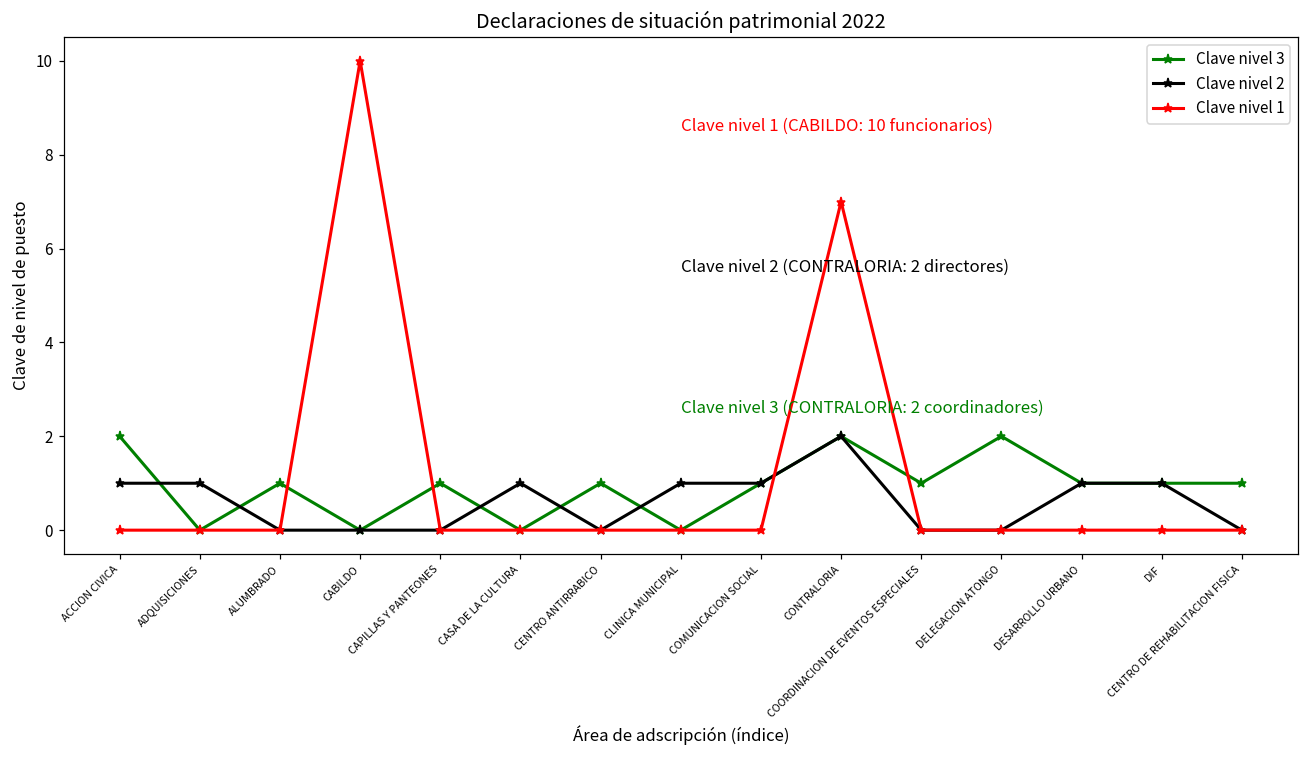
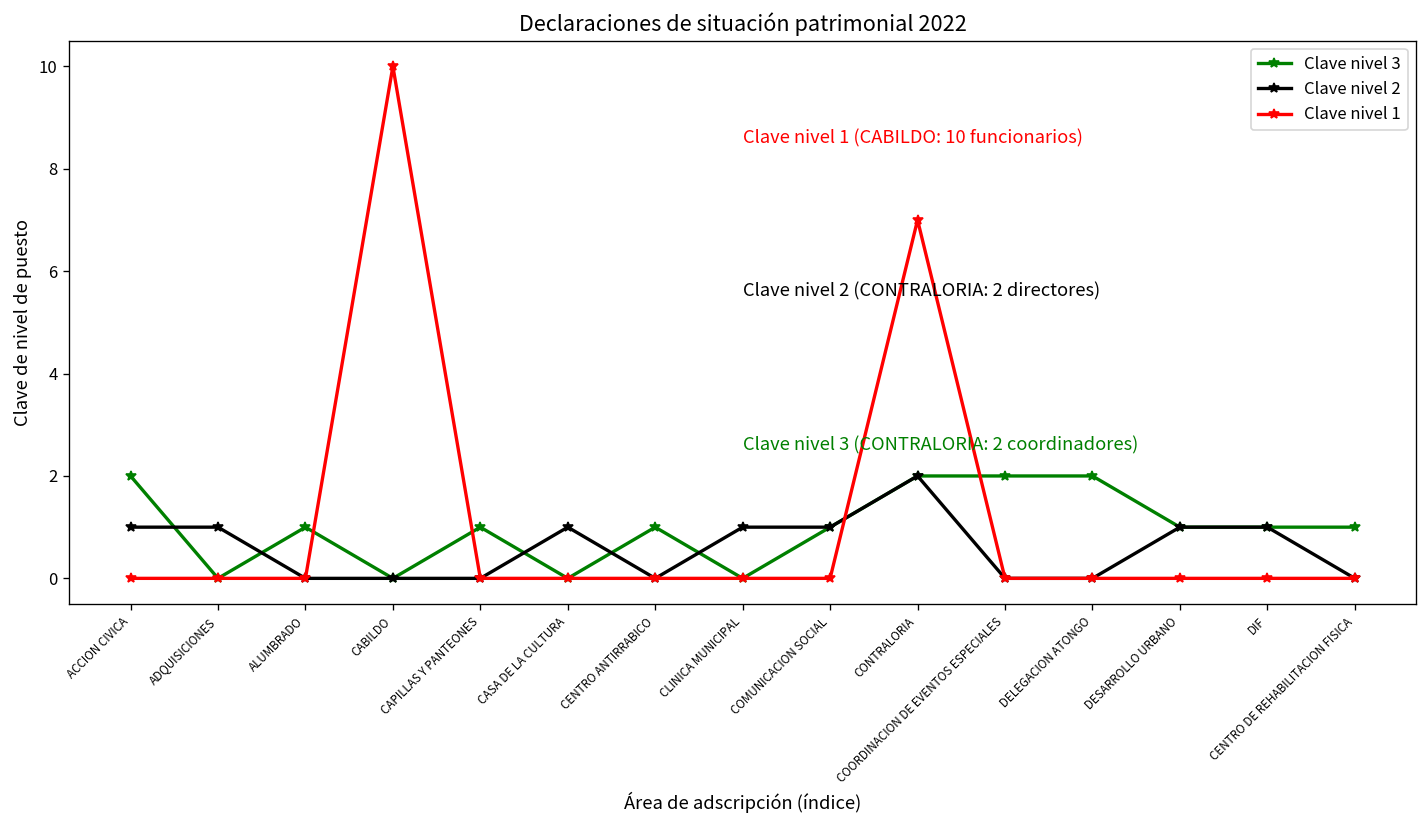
Clave nivel 3, COORDINACION DE EVENTOS ESPECIALES: 1 -> 2
